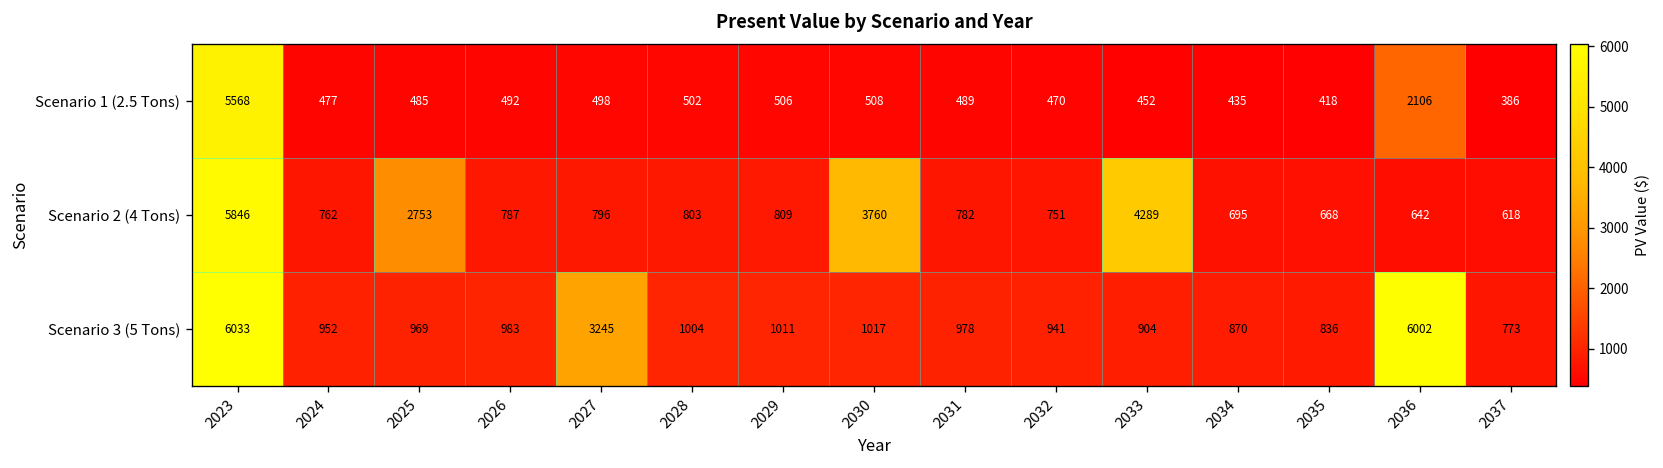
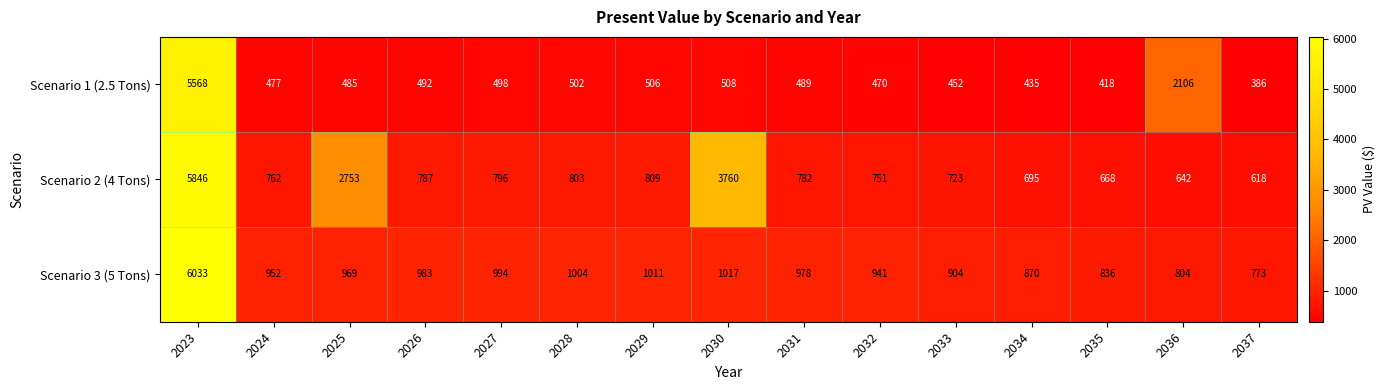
Scenario 2 (4 Tons), 2033: 4289 -> 723
Scenario 3 (5 Tons), 2027: 3245 -> 994
Scenario 3 (5 Tons), 2036: 6002 -> 804
